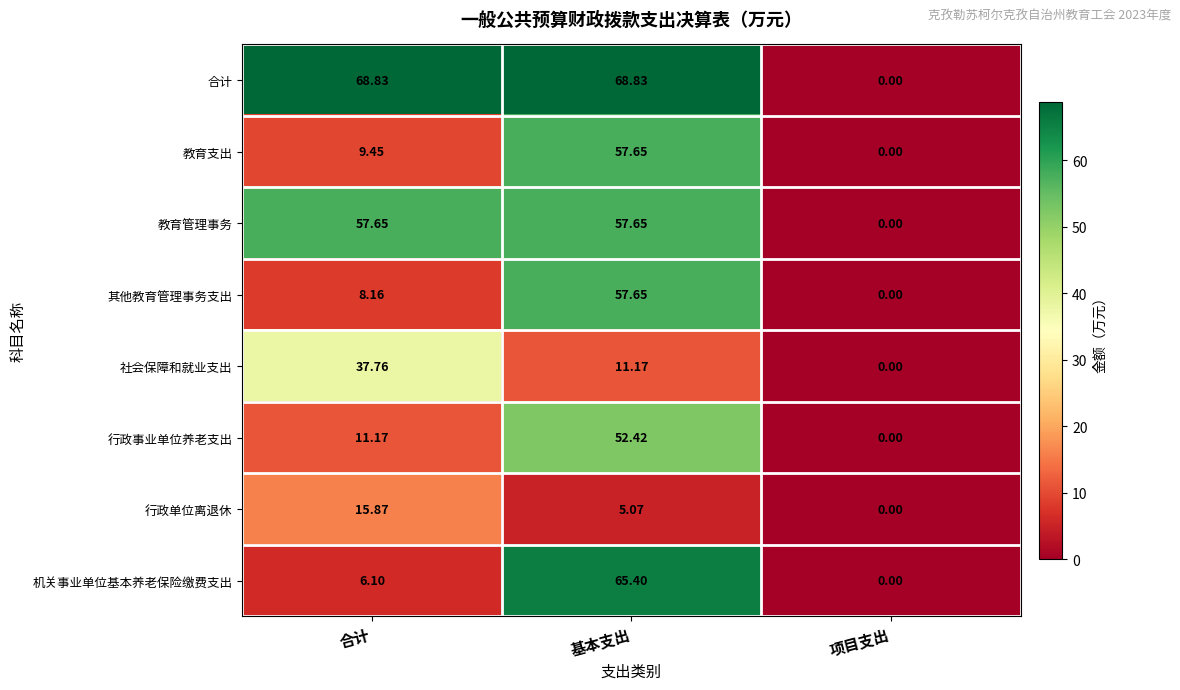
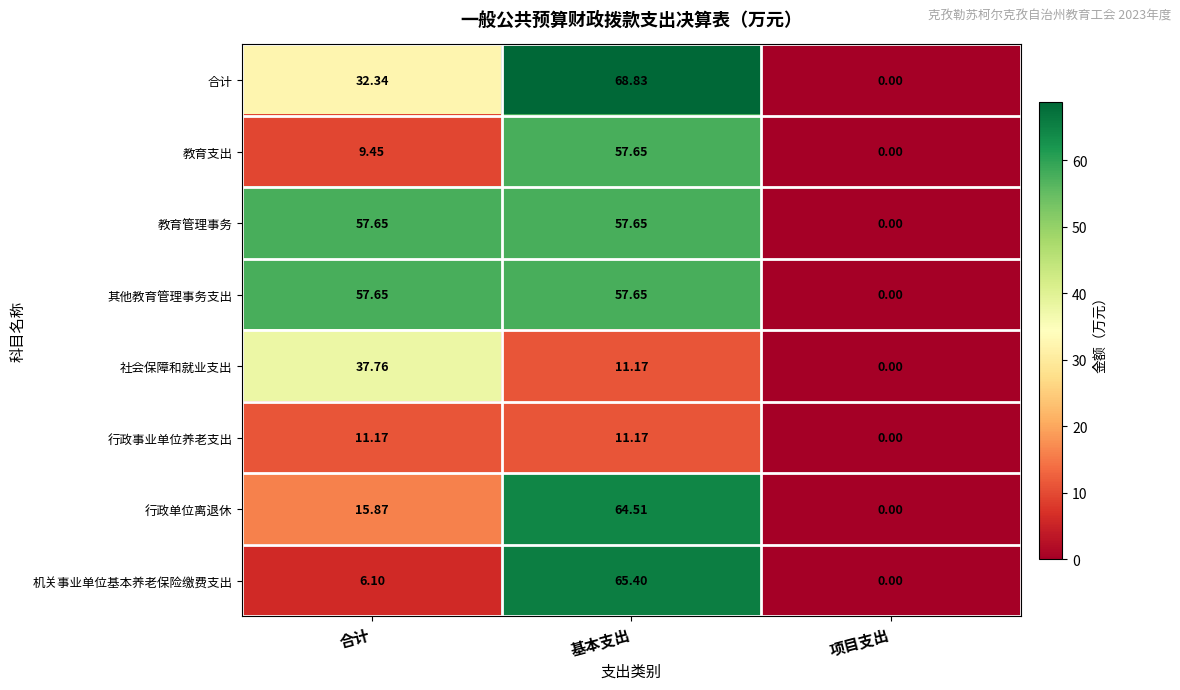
合计, 合计: 68.83 -> 32.34
其他教育管理事务支出, 合计: 8.16 -> 57.65
行政事业单位养老支出, 基本支出: 52.42 -> 11.17
行政单位离退休, 基本支出: 5.07 -> 64.51
